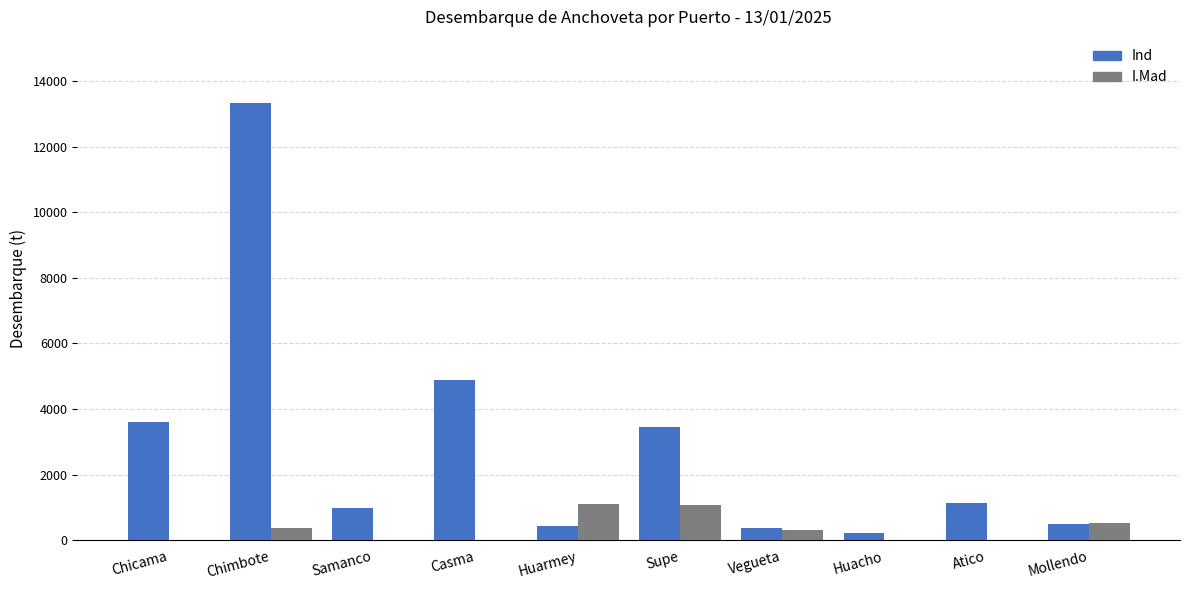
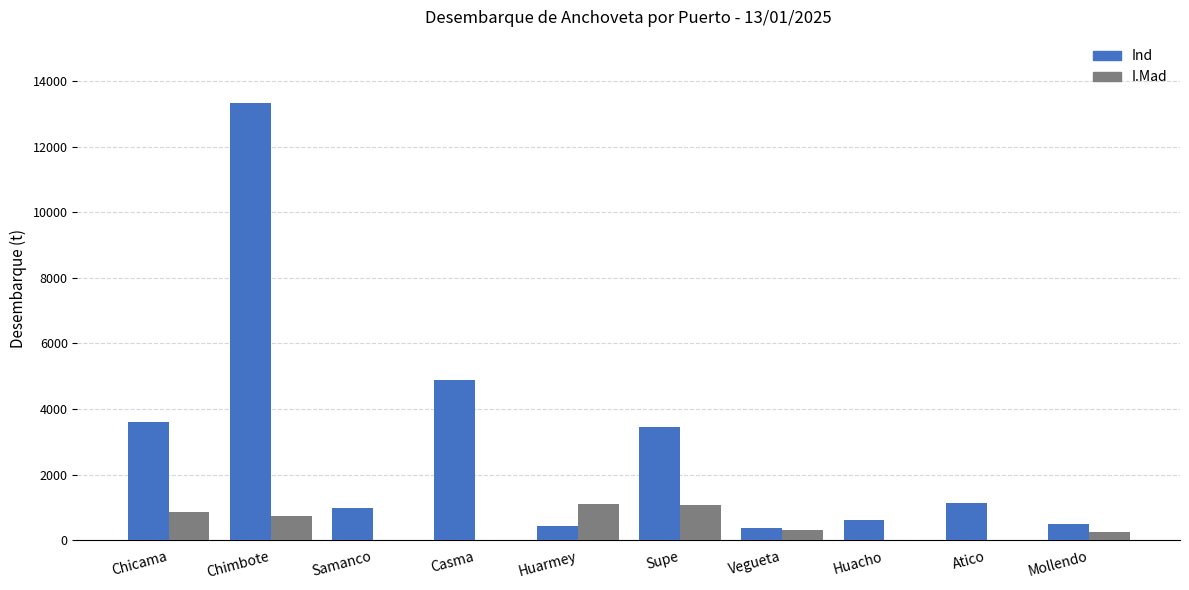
I.Mad, Chicama: 0 -> 900
I.Mad, Chimbote: 400 -> 700
Ind, Huacho: 200 -> 600
I.Mad, Mollendo: 500 -> 200
